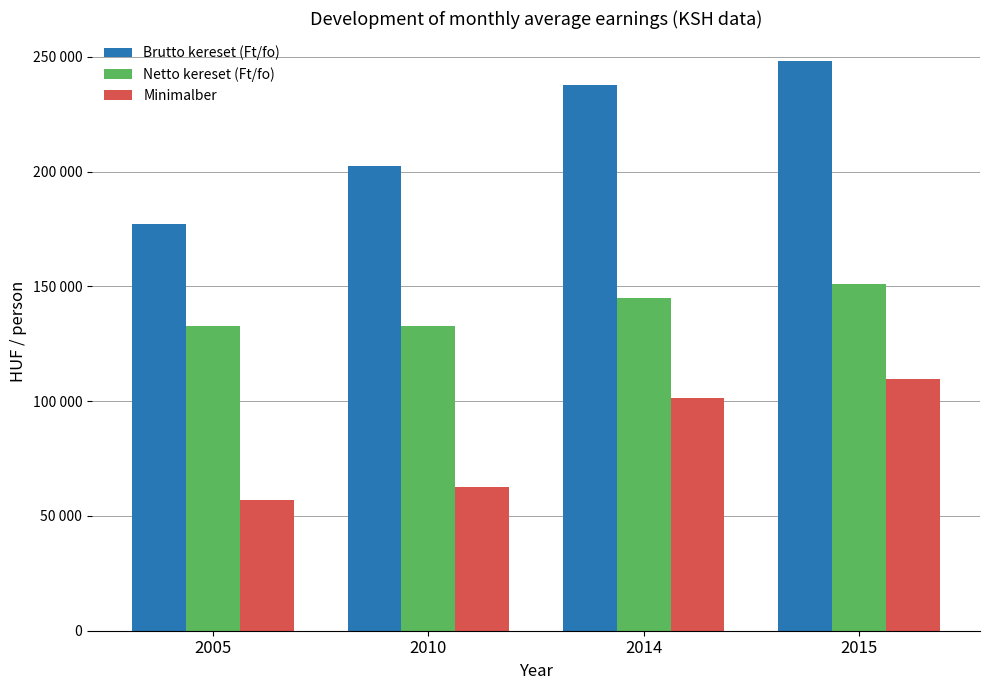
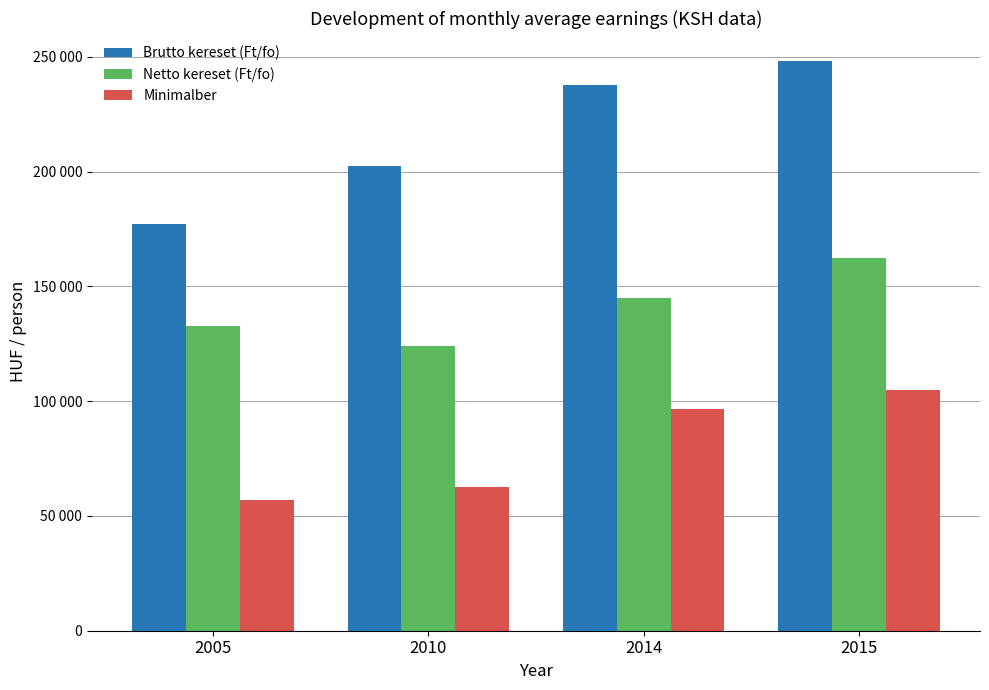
Netto kereset (Ft/fo), 2010: 133000 -> 124000
Minimalber, 2014: 102000 -> 97000
Netto kereset (Ft/fo), 2015: 151000 -> 162000
Minimalber, 2015: 110000 -> 105000
